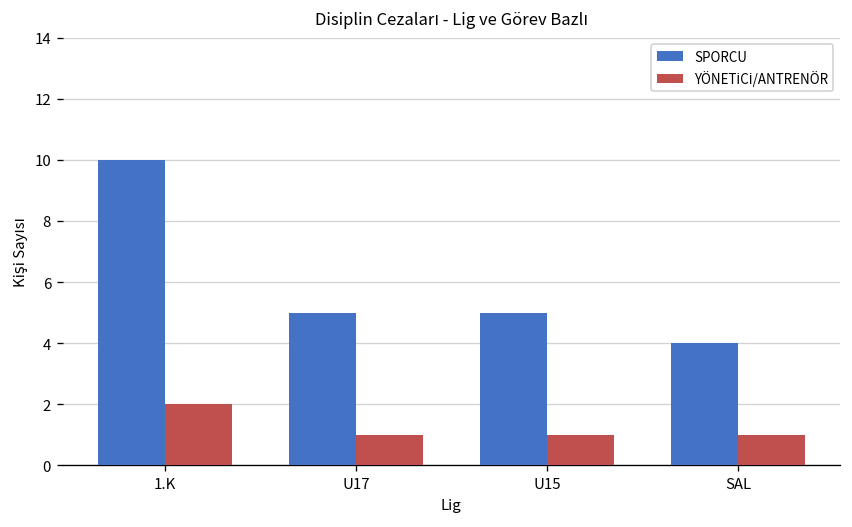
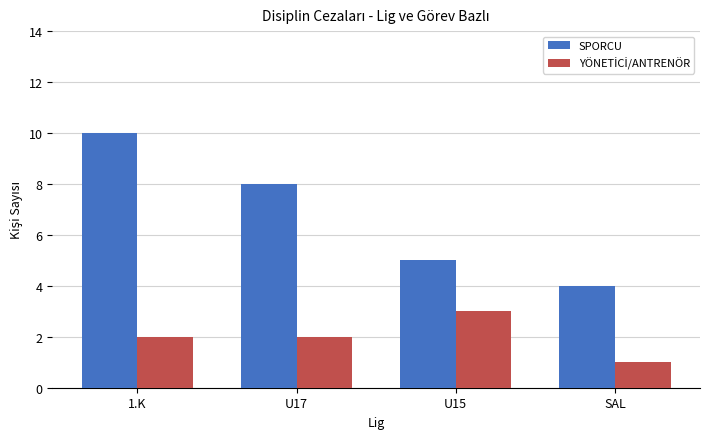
SPORCU, U17: 5 -> 8
YÖNETİCİ/ANTRENÖR, U17: 1 -> 2
YÖNETİCİ/ANTRENÖR, U15: 1 -> 3
